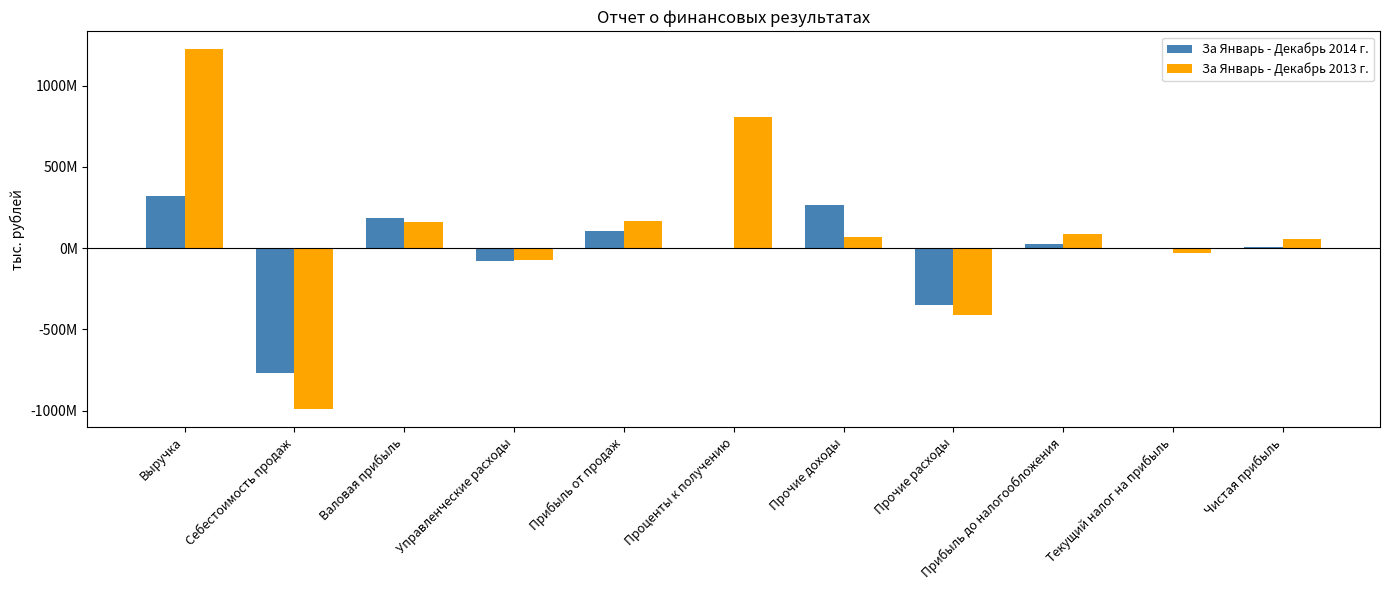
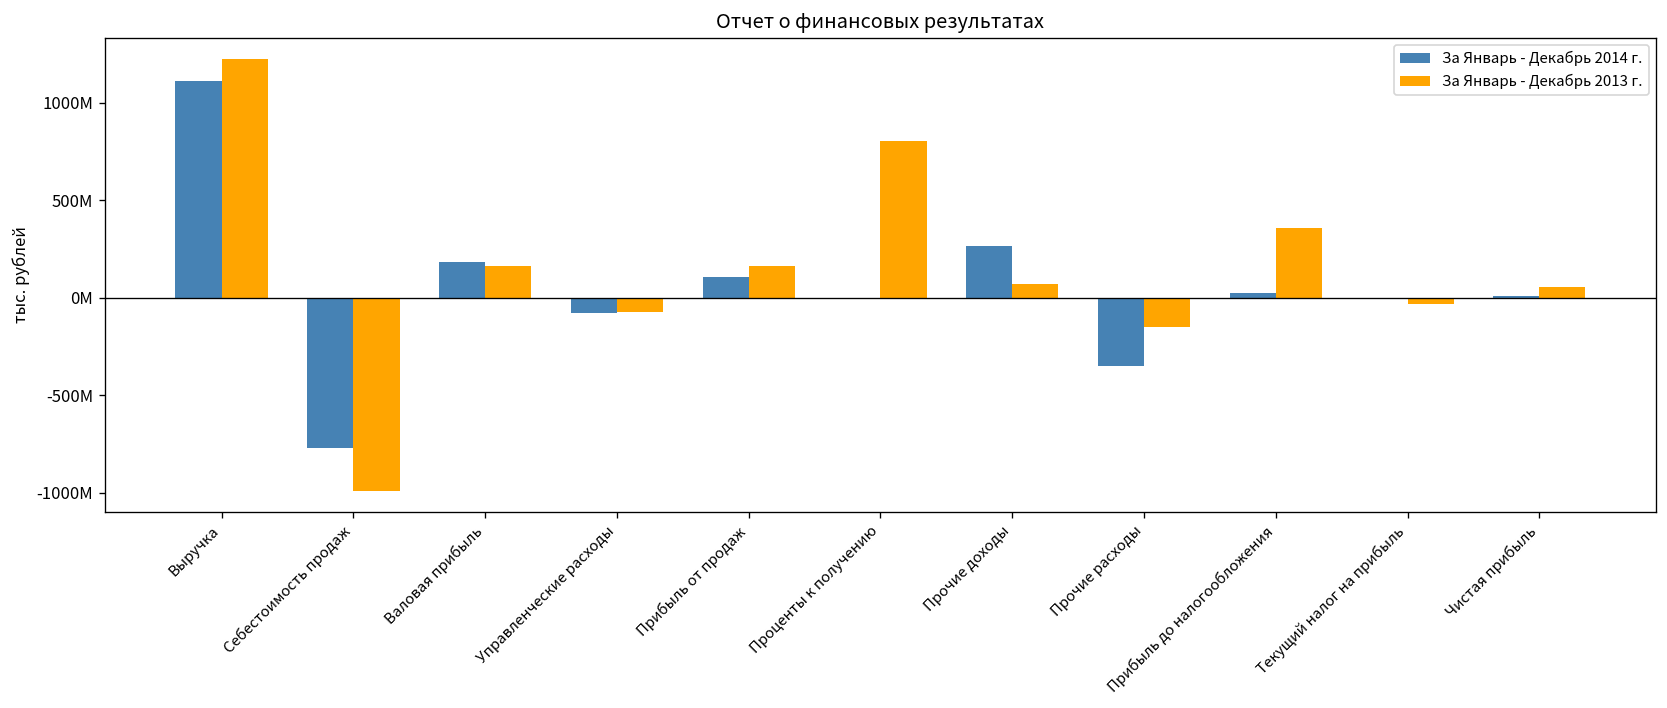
За Январь - Декабрь 2014 г., Выручка: 320000000 -> 1110000000
За Январь - Декабрь 2013 г., Прочие расходы: -410000000 -> -150000000
За Январь - Декабрь 2013 г., Прибыль до налогообложения: 90000000 -> 360000000
